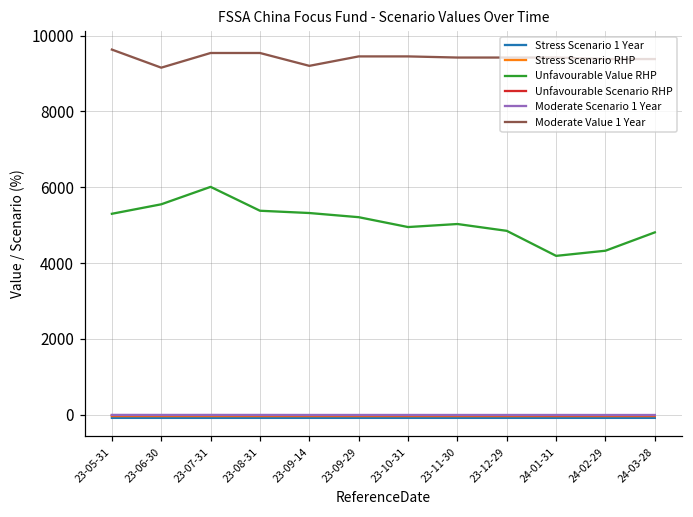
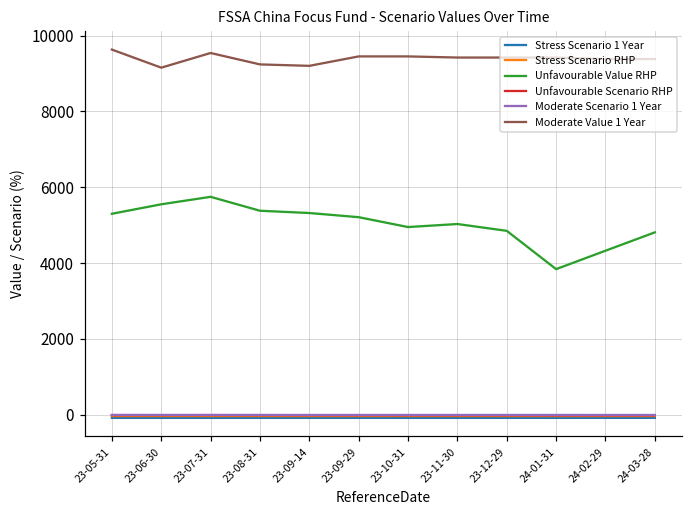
Unfavourable Value RHP, 23-07-31: 6000 -> 5700
Moderate Value 1 Year, 23-08-31: 9500 -> 9200
Unfavourable Value RHP, 24-01-31: 4200 -> 3800
